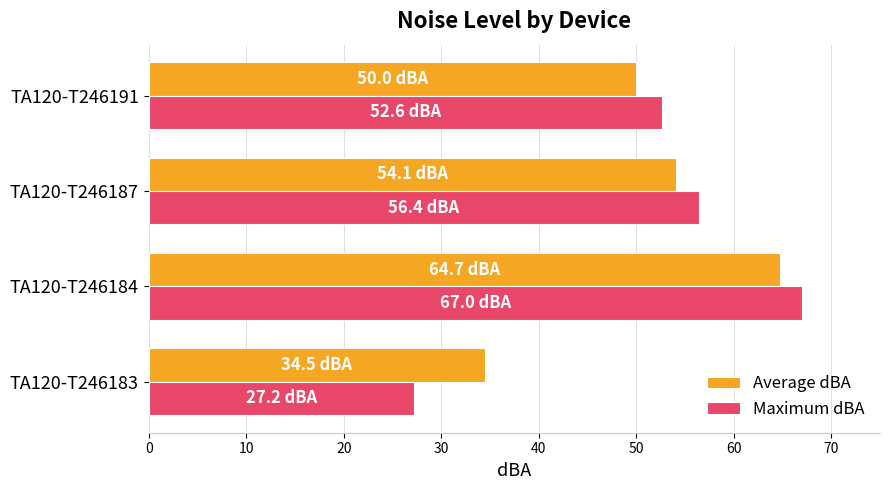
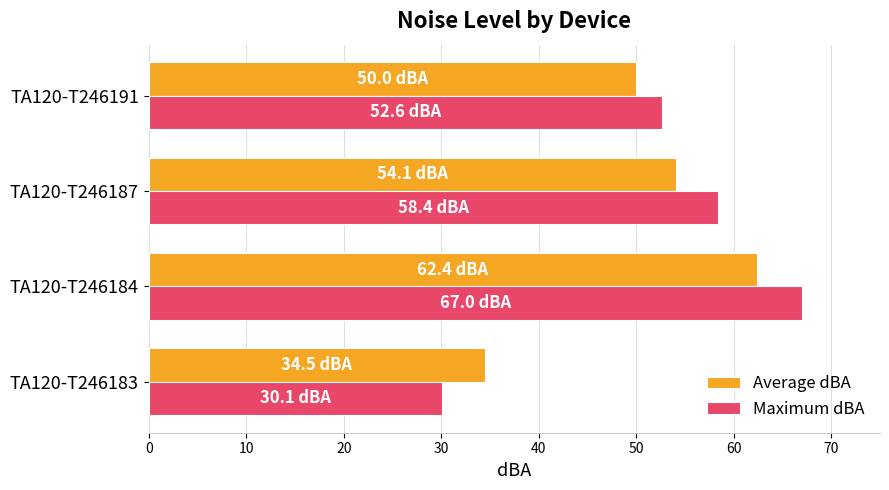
Maximum dBA, TA120-T246187: 56.4 -> 58.4
Average dBA, TA120-T246184: 64.7 -> 62.4
Maximum dBA, TA120-T246183: 27.2 -> 30.1
